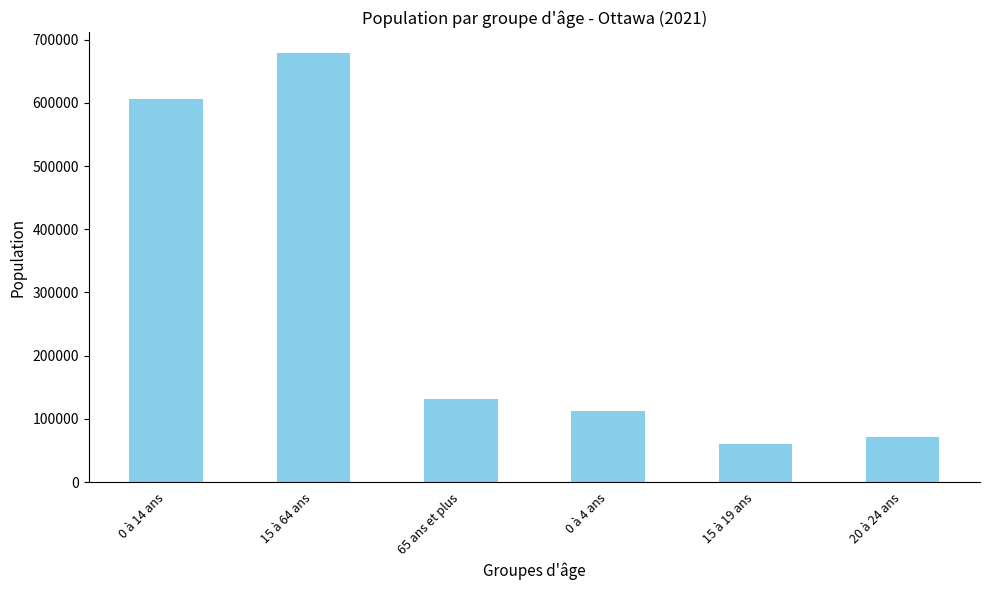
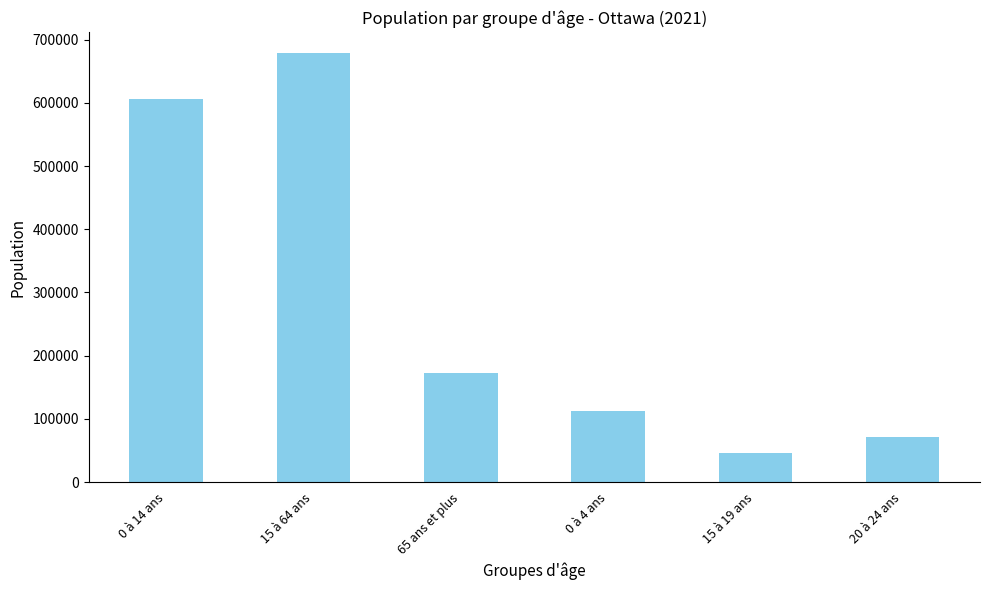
65 ans et plus: 130000 -> 170000
15 à 19 ans: 60000 -> 50000
